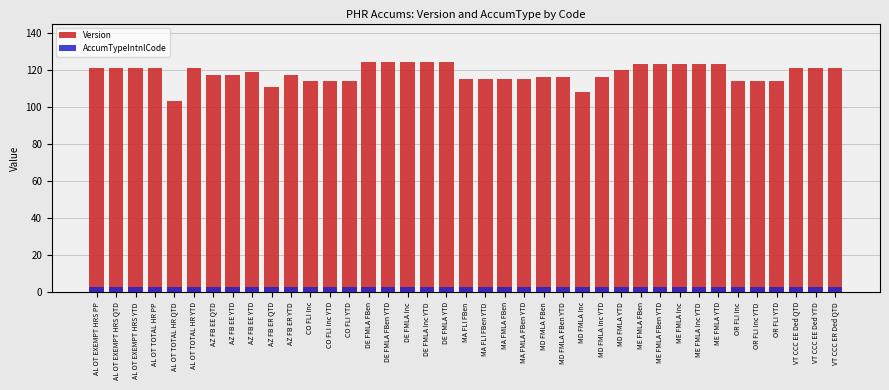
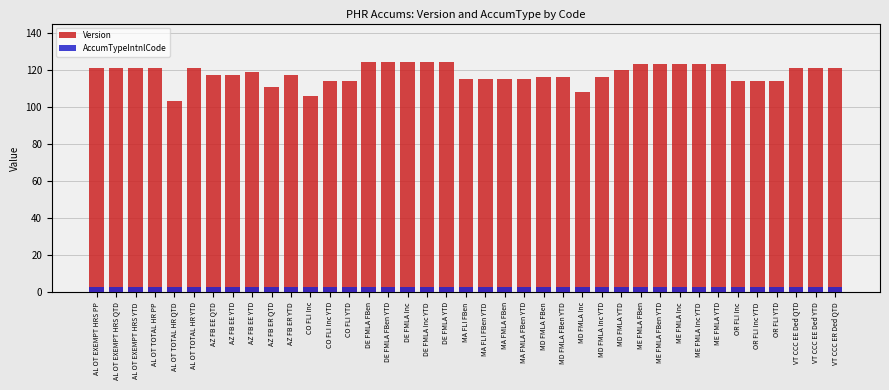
Version, CO FLI Inc: 114 -> 106
